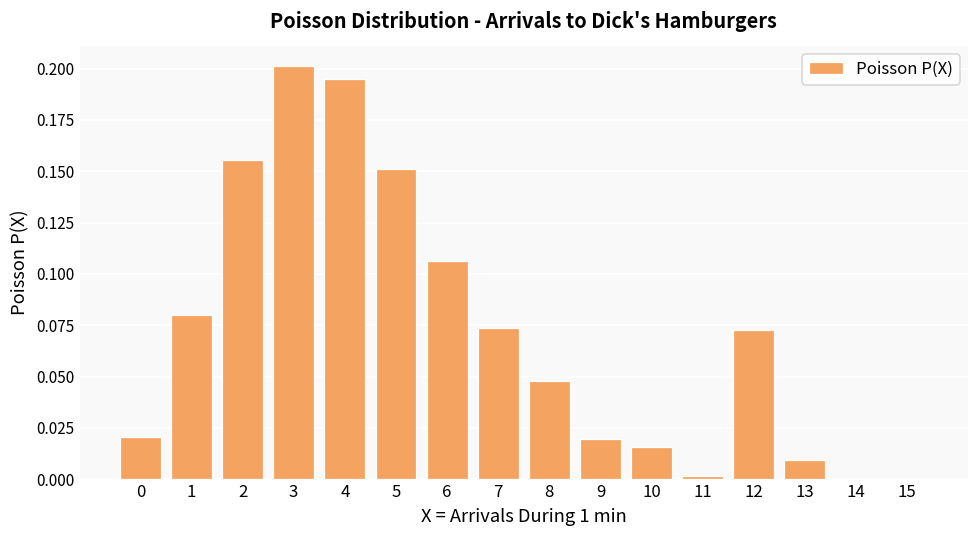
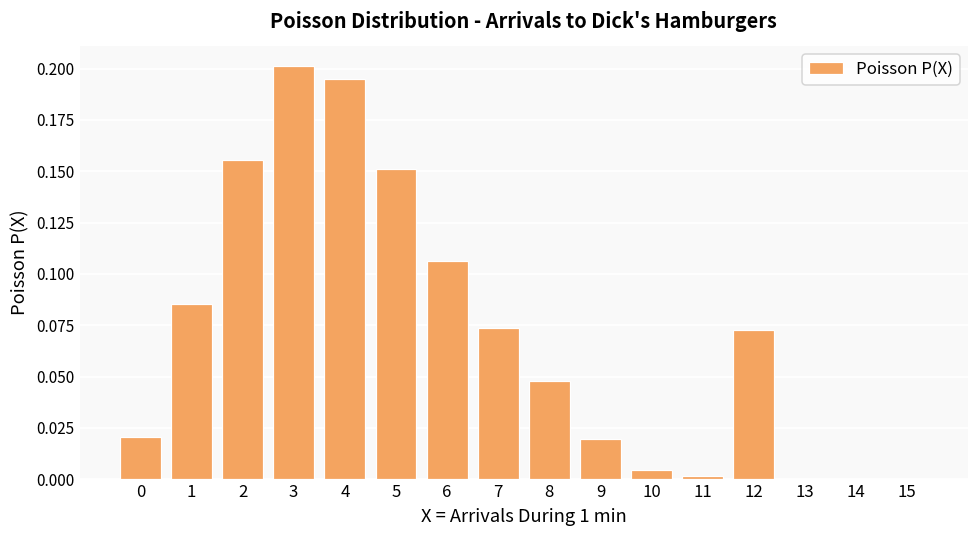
1: 0.080 -> 0.085
10: 0.016 -> 0.004
13: 0.010 -> 0.000
